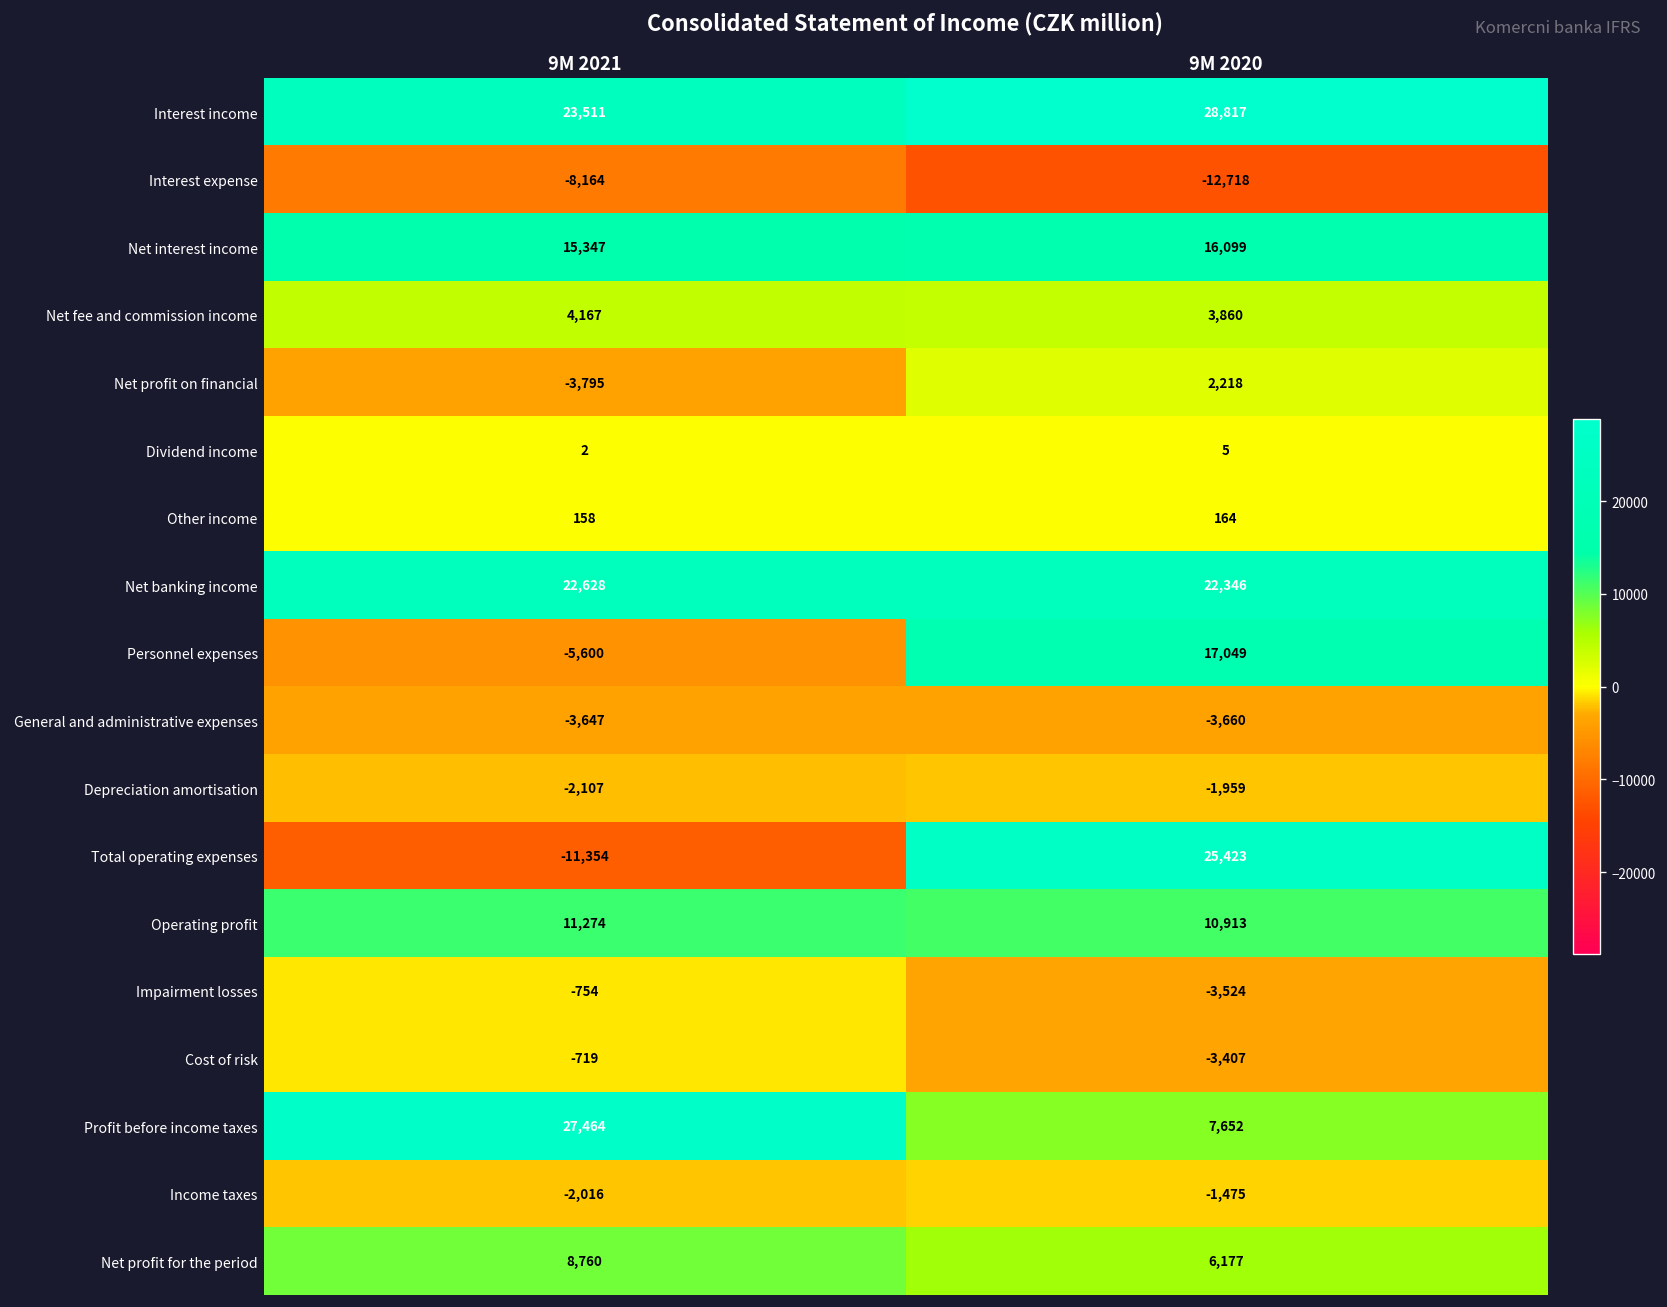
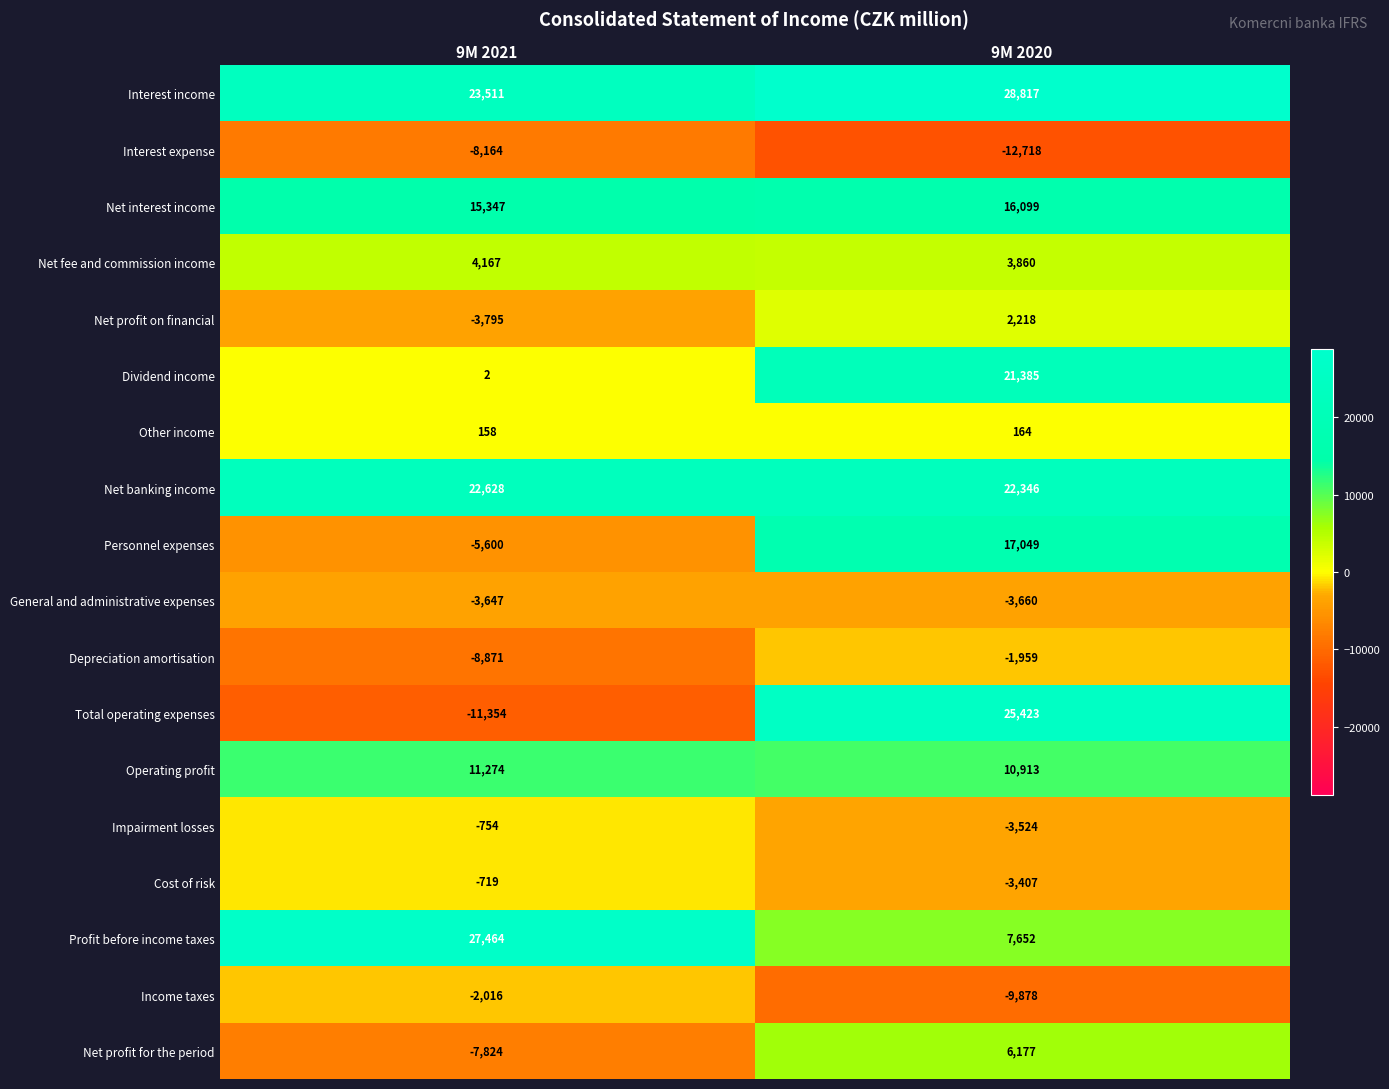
Dividend income, 9M 2020: 5 -> 21,385
Depreciation amortisation, 9M 2021: -2,107 -> -8,871
Income taxes, 9M 2020: -1,475 -> -9,878
Net profit for the period, 9M 2021: 8,760 -> -7,824
